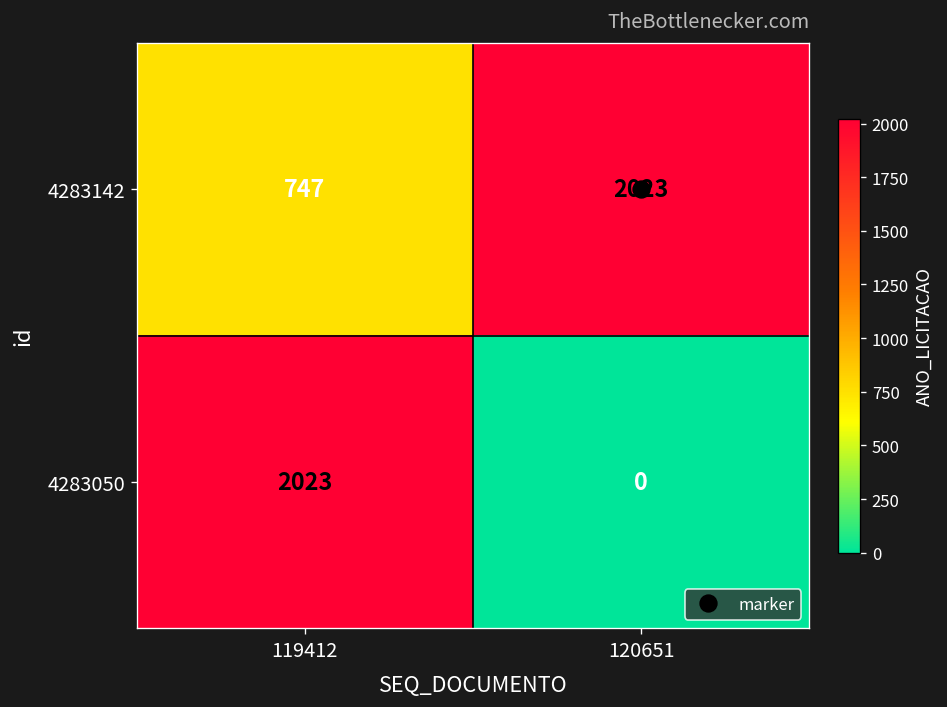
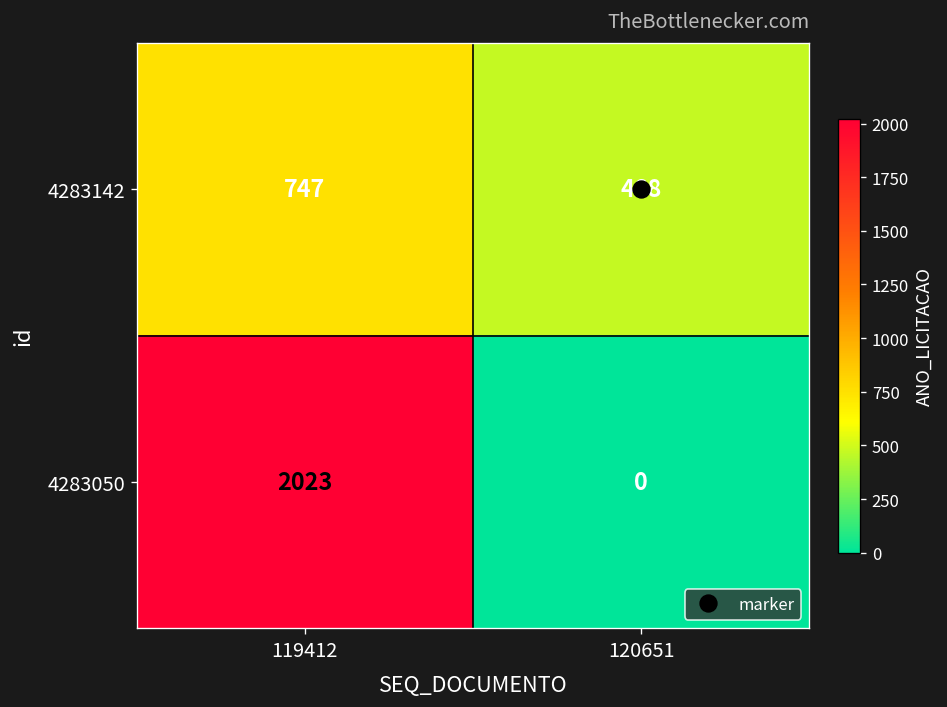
4283142, 120651: 2023 -> 468
